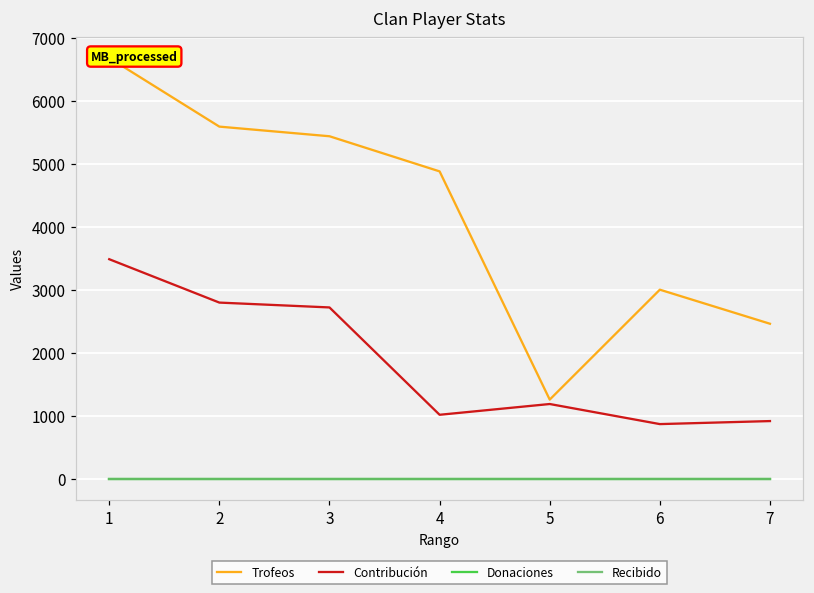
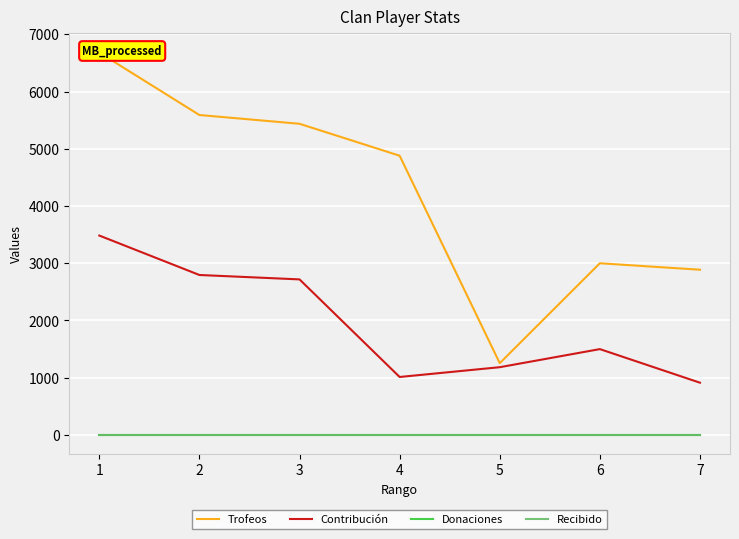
Contribución, 6: 900 -> 1500
Trofeos, 7: 2500 -> 2900
